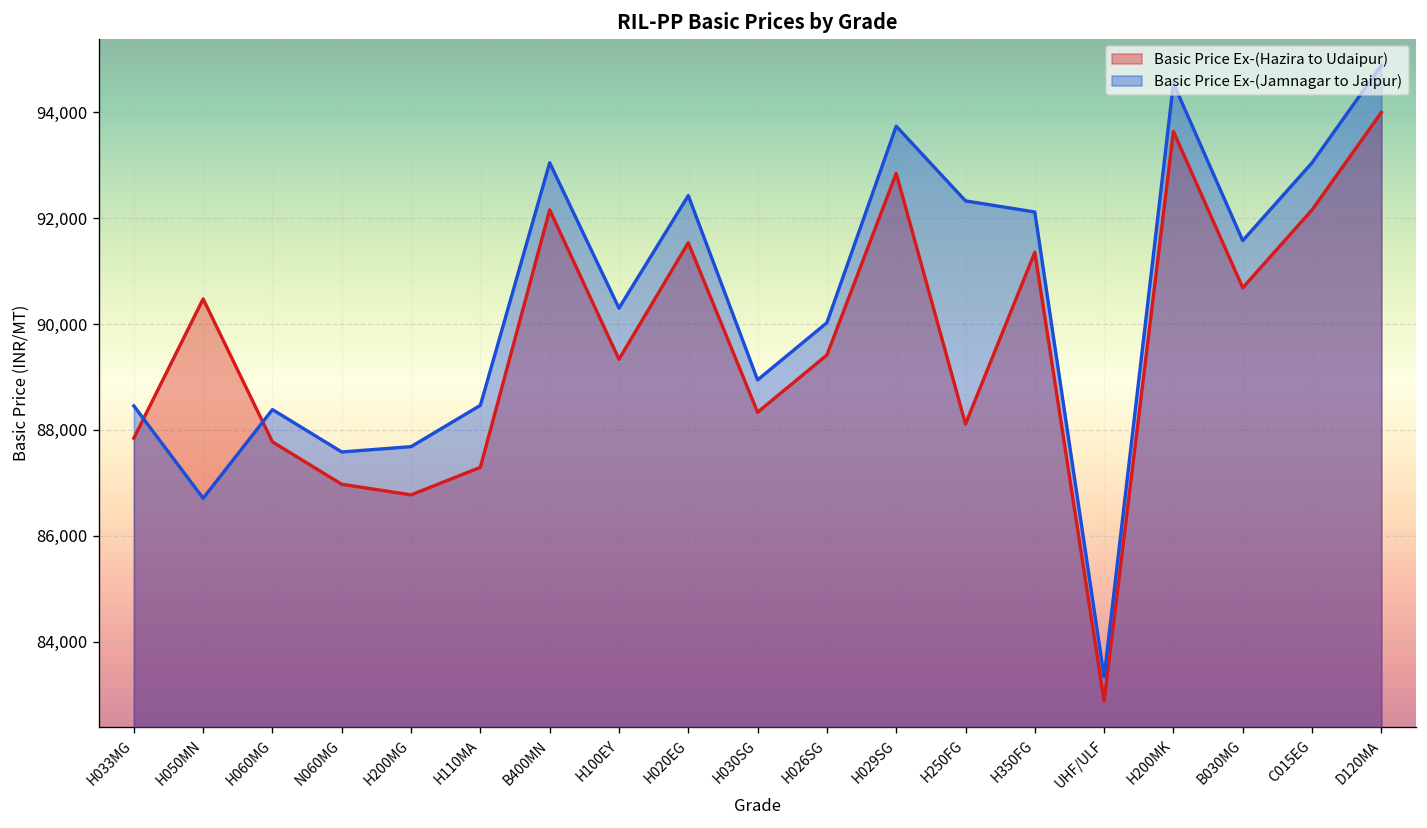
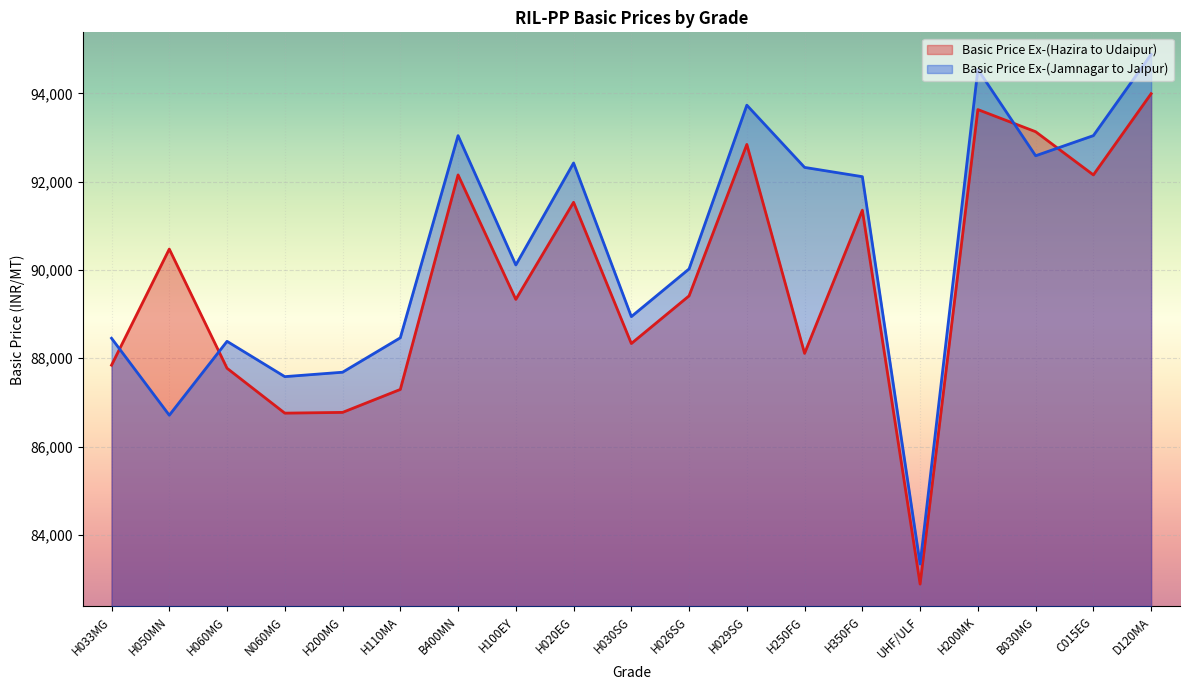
Basic Price Ex-(Hazira to Udaipur), N060MG: 87,000 -> 86,800
Basic Price Ex-(Jamnagar to Jaipur), H100EY: 90,300 -> 90,100
Basic Price Ex-(Hazira to Udaipur), B030MG: 90,700 -> 93,100
Basic Price Ex-(Jamnagar to Jaipur), B030MG: 91,600 -> 92,600
